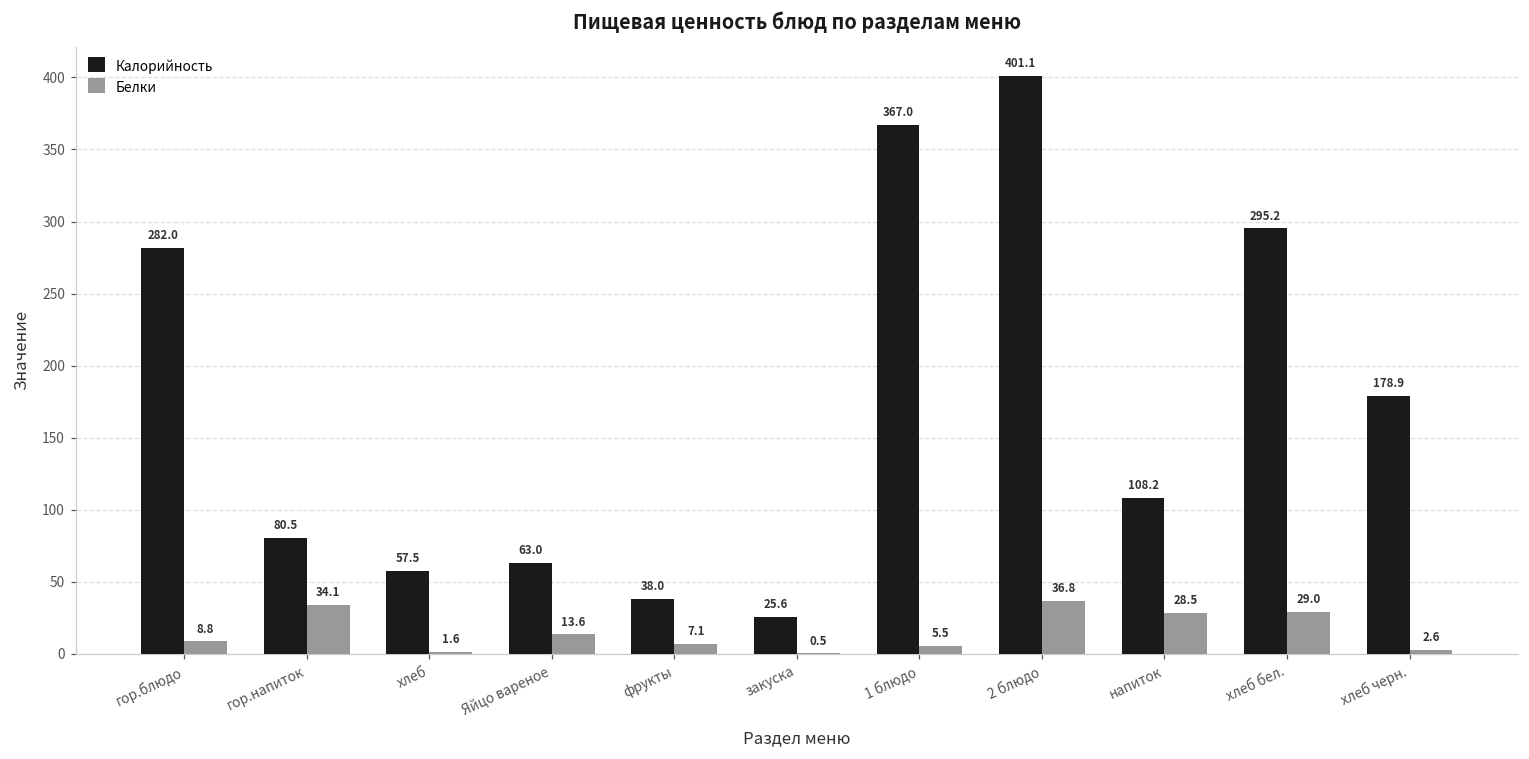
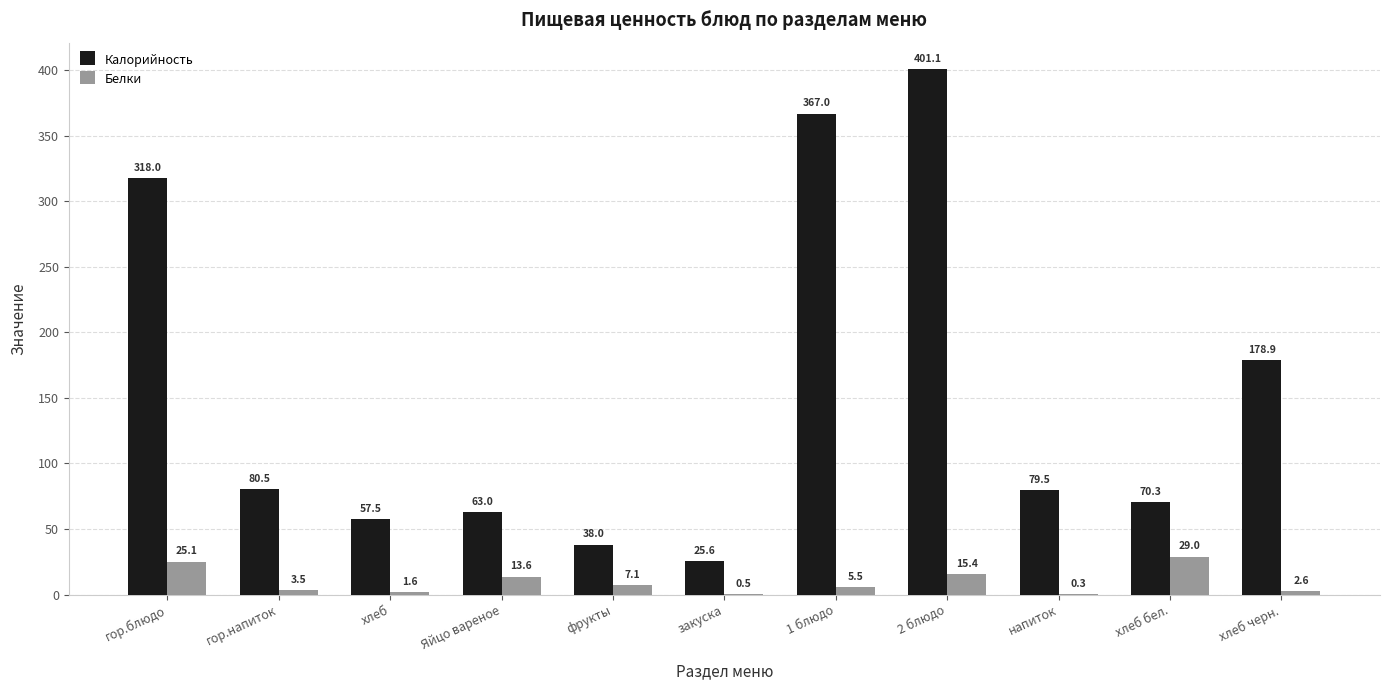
Калорийность, гор.блюдо: 282.0 -> 318.0
Белки, гор.блюдо: 8.8 -> 25.1
Белки, гор.напиток: 34.1 -> 3.5
Белки, 2 блюдо: 36.8 -> 15.4
Калорийность, напиток: 108.2 -> 79.5
Белки, напиток: 28.5 -> 0.3
Калорийность, хлеб бел.: 295.2 -> 70.3
